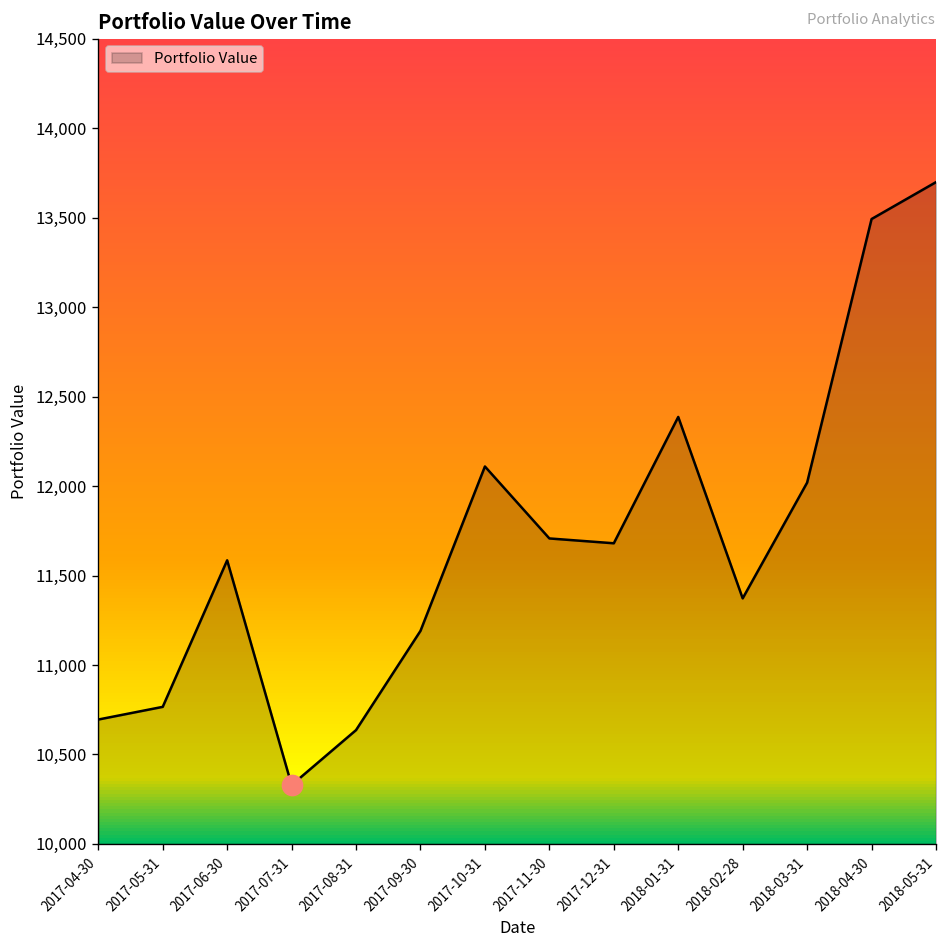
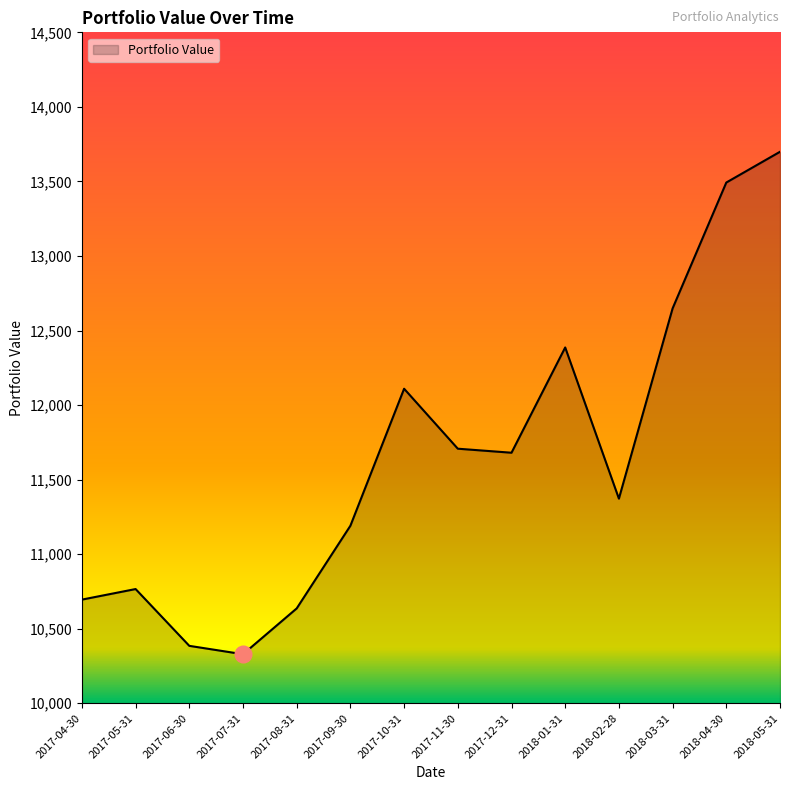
Portfolio Value, 2017-06-30: 11,590 -> 10,390
Portfolio Value, 2018-03-31: 12,020 -> 12,650
